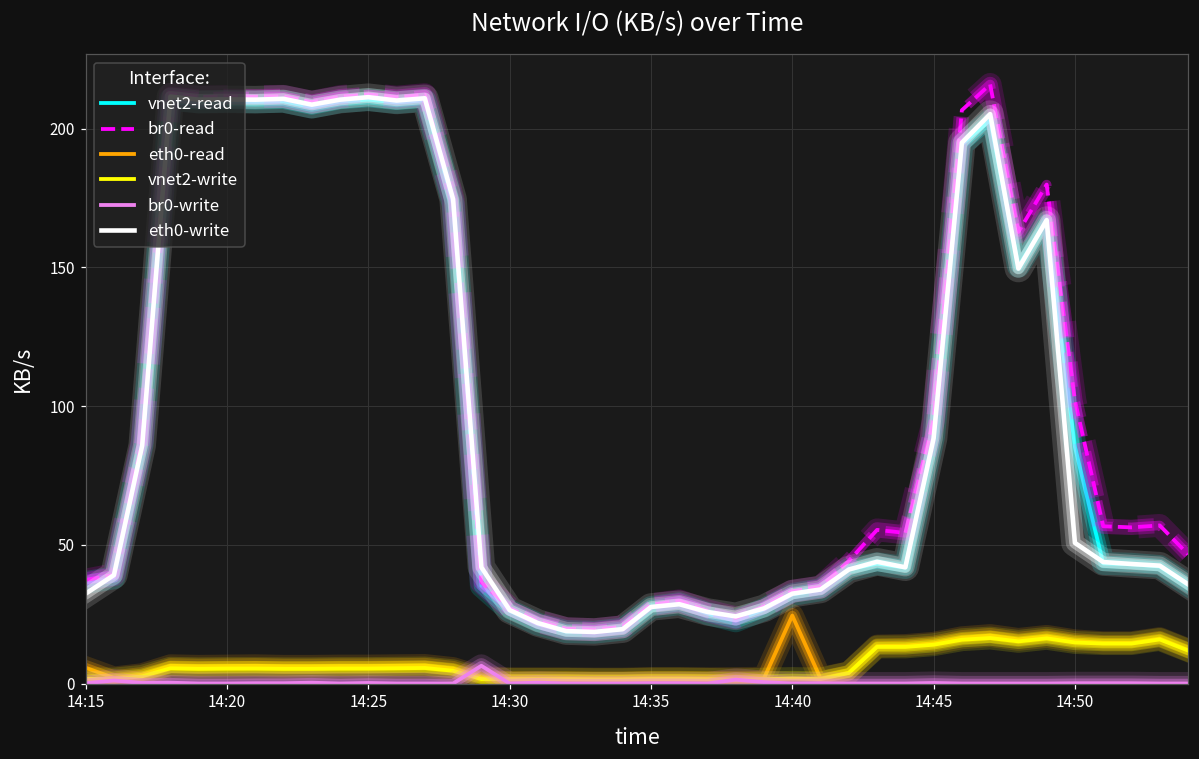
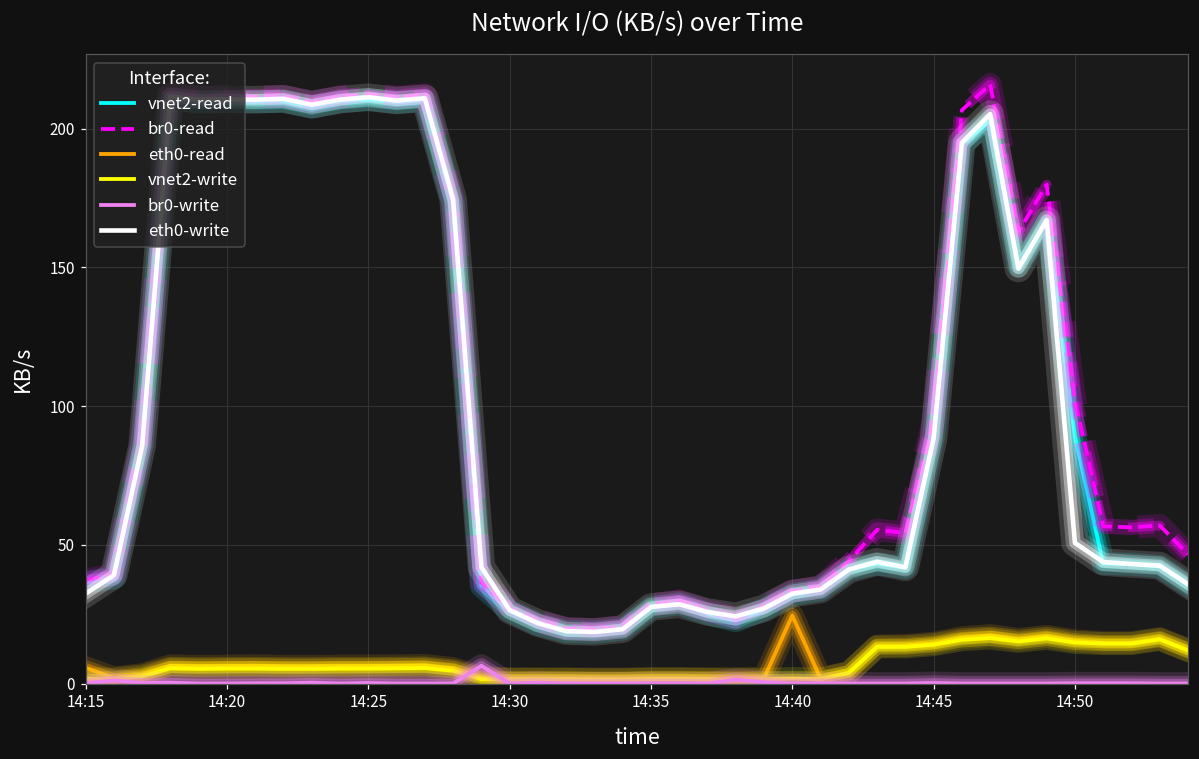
vnet2-read, 14:50: 85 -> 89
